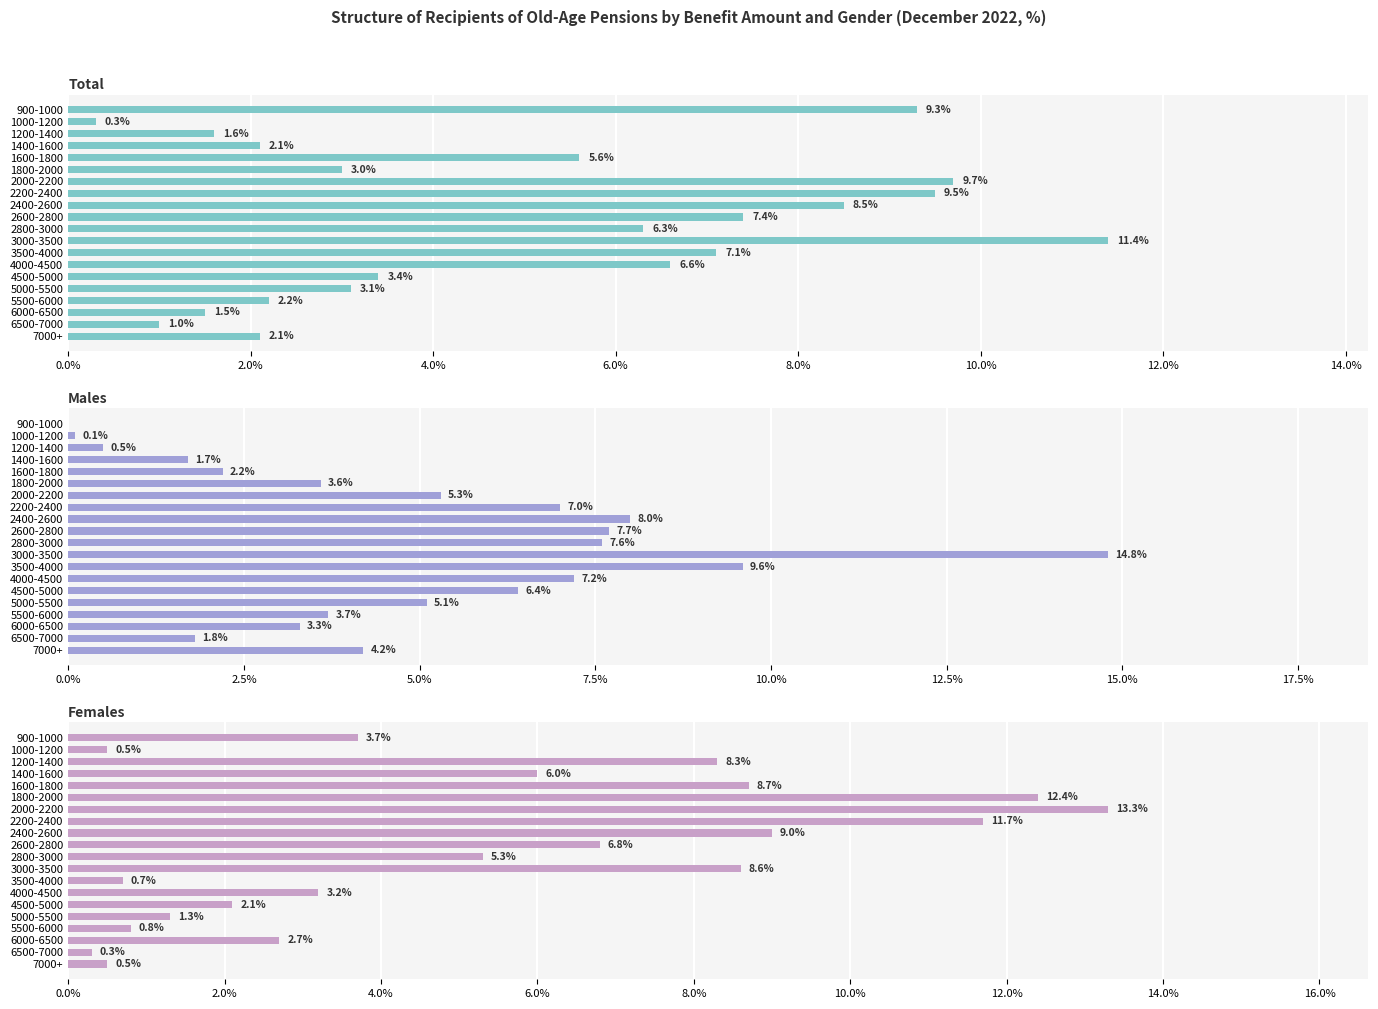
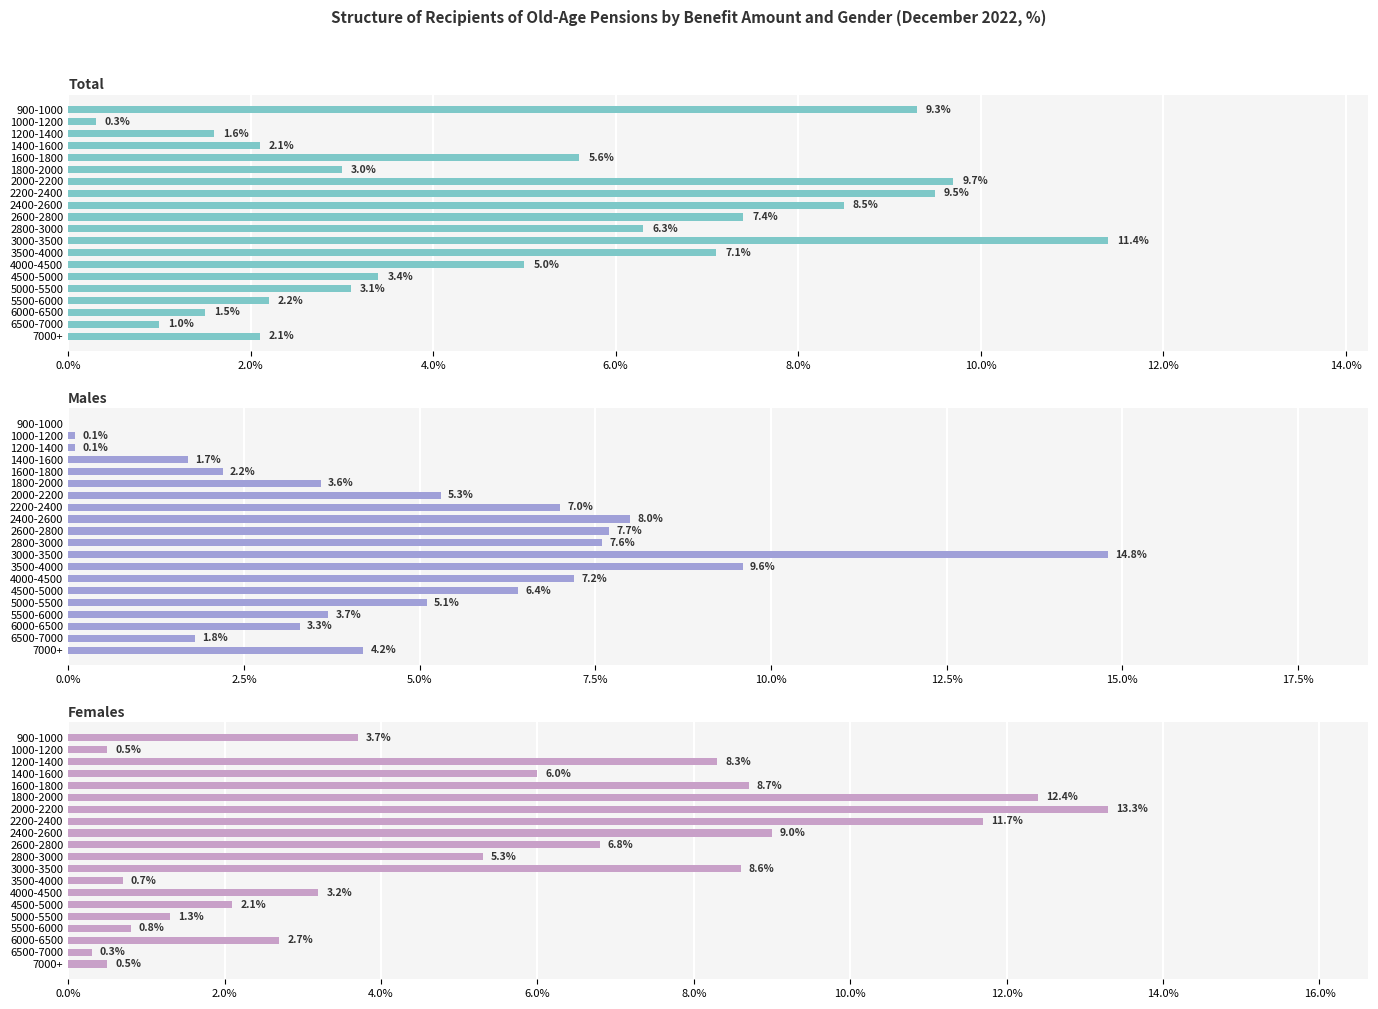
Total, 4000-4500: 6.6% -> 5.0%
Males, 1200-1400: 0.5% -> 0.1%
